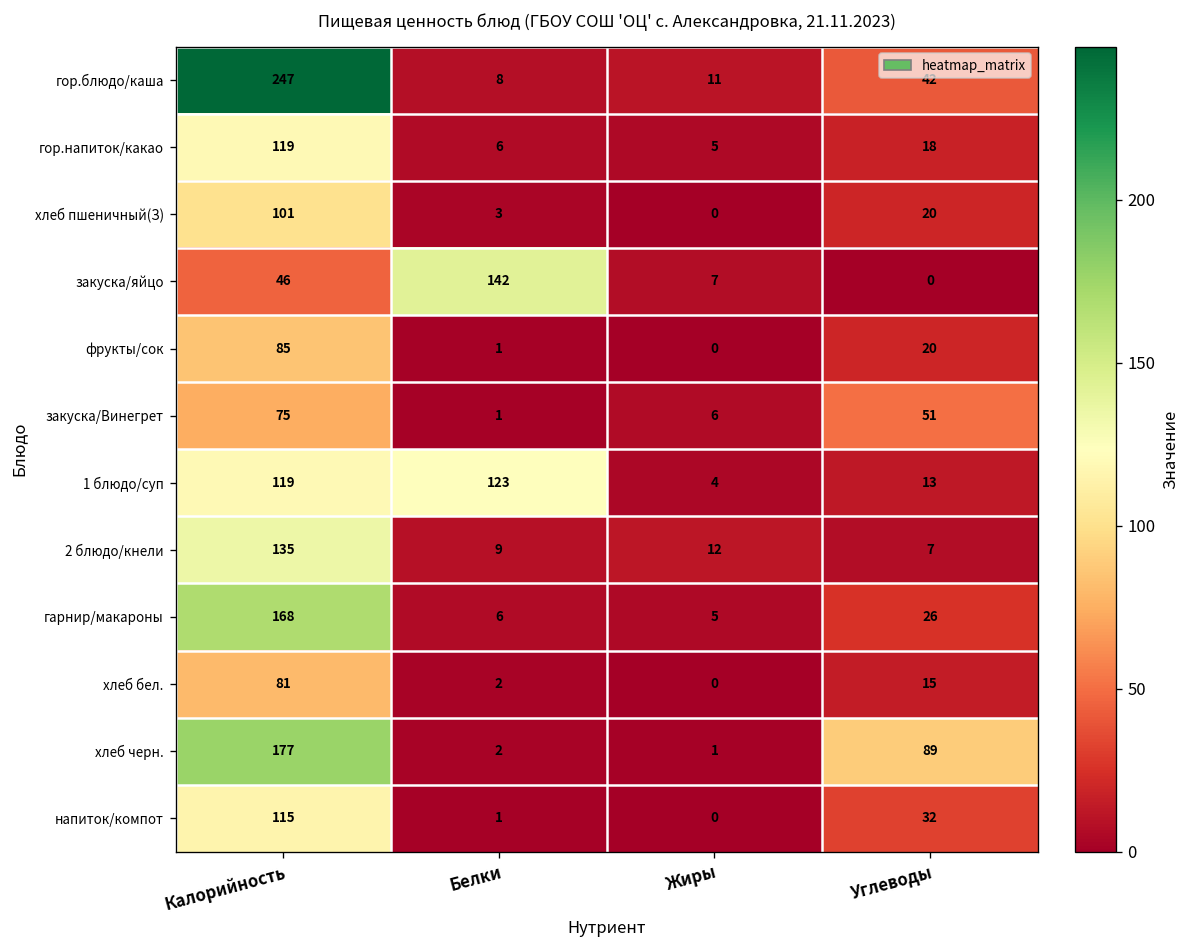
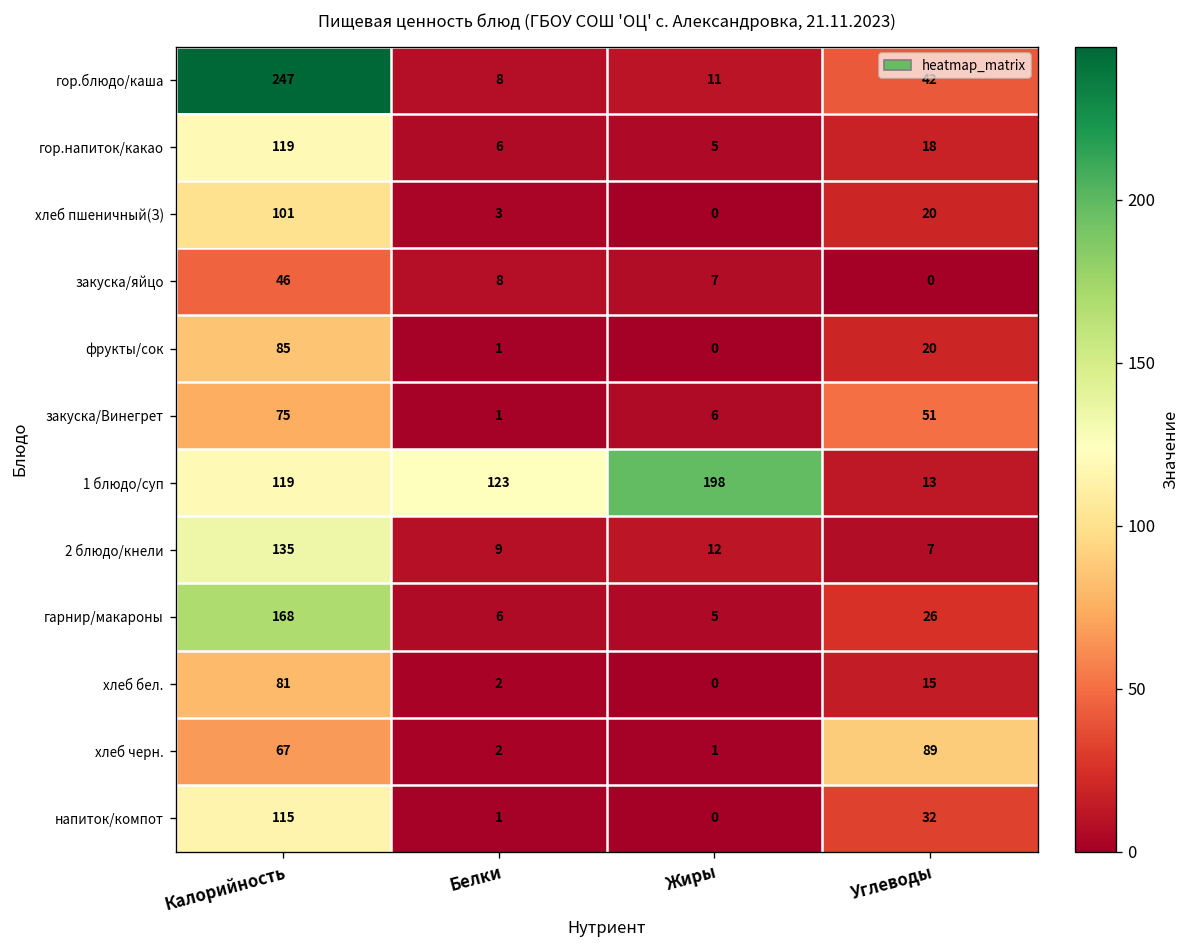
закуска/яйцо, Белки: 142 -> 8
1 блюдо/суп, Жиры: 4 -> 198
хлеб черн., Калорийность: 177 -> 67
